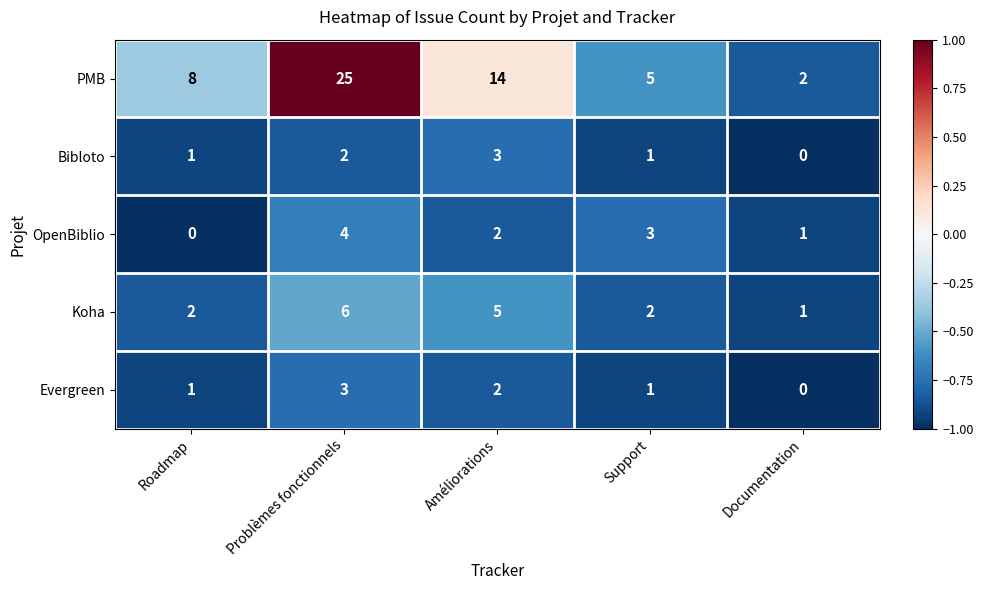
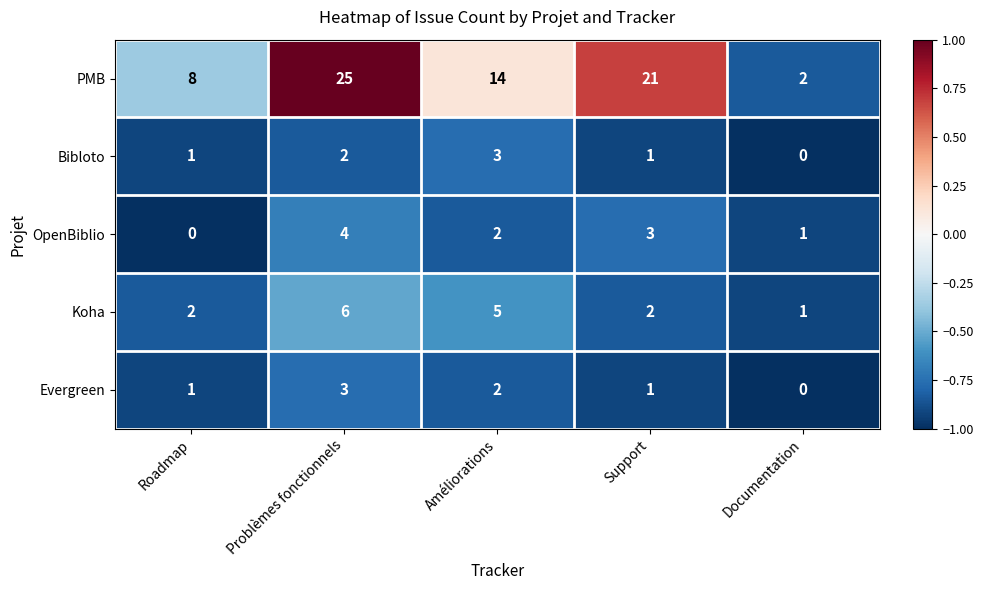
PMB, Support: 5 -> 21
